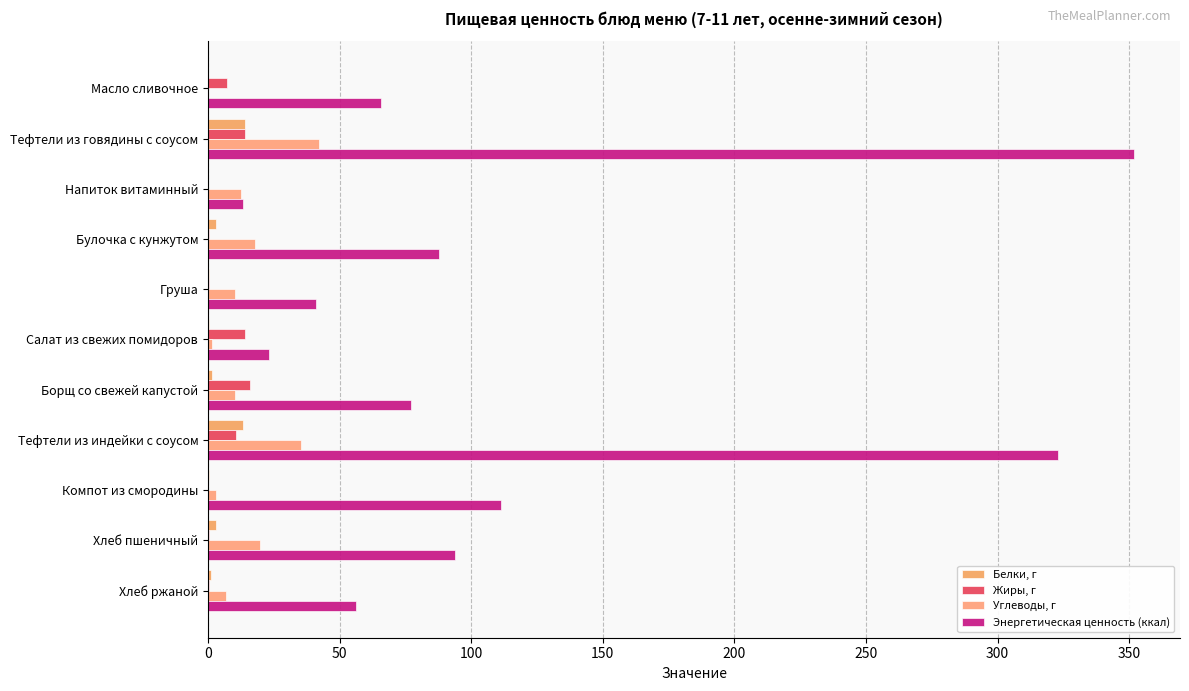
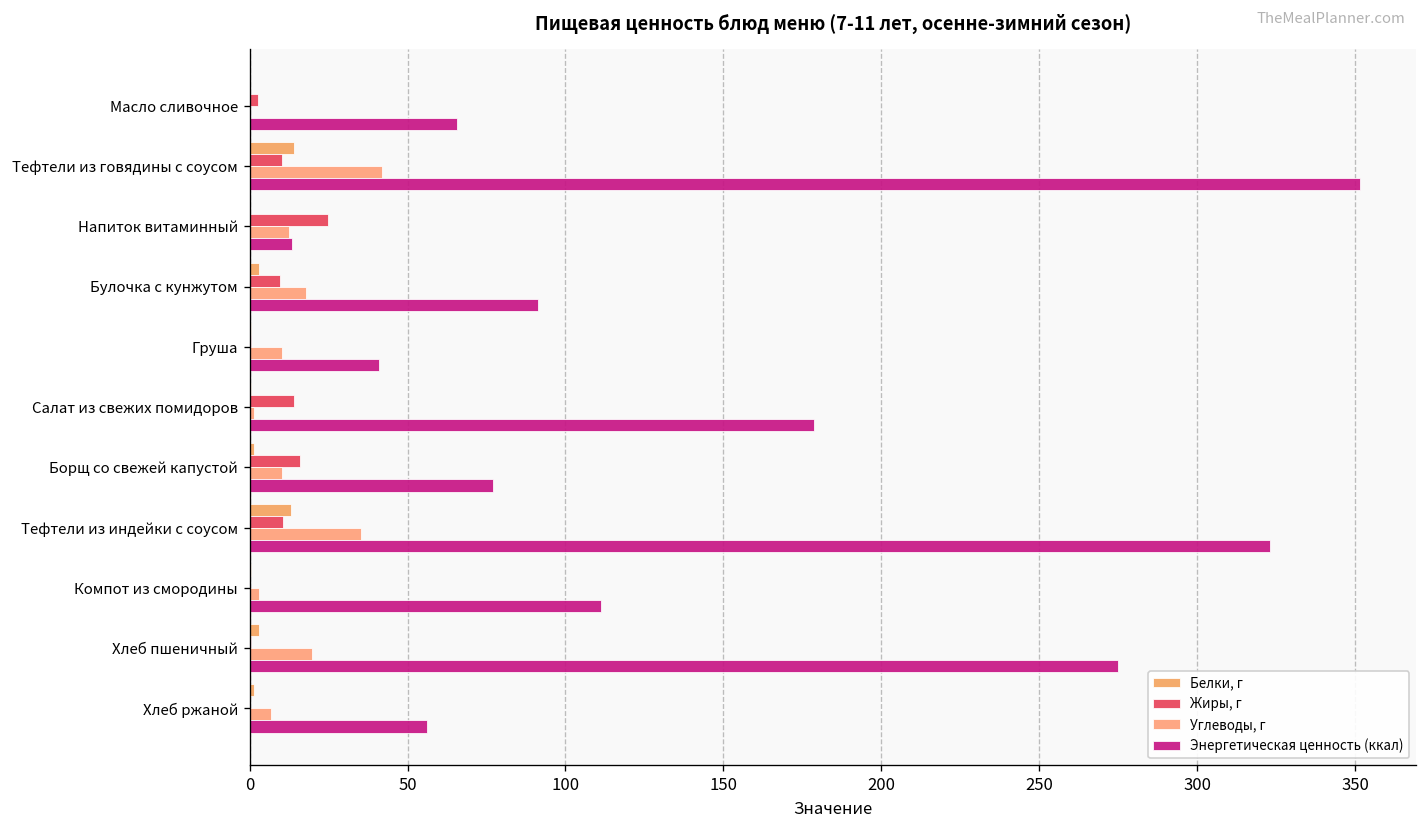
Жиры, г, Масло сливочное: 7 -> 3
Жиры, г, Тефтели из говядины с соусом: 14 -> 10
Жиры, г, Напиток витаминный: 0 -> 25
Жиры, г, Булочка с кунжутом: 0 -> 10
Энергетическая ценность (ккал), Булочка с кунжутом: 88 -> 91
Энергетическая ценность (ккал), Салат из свежих помидоров: 23 -> 179
Энергетическая ценность (ккал), Хлеб пшеничный: 94 -> 275
